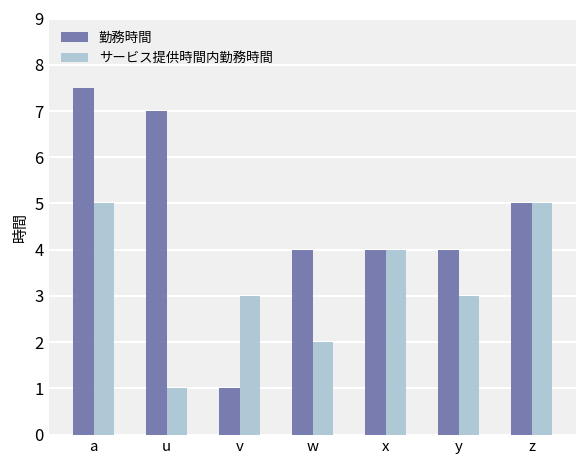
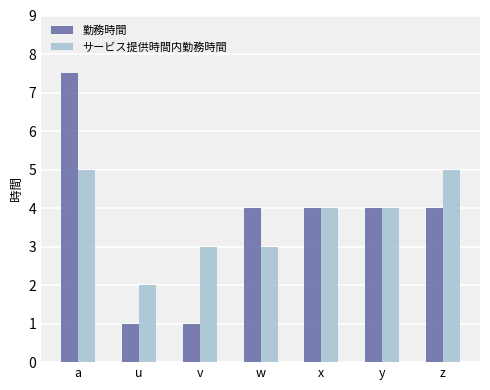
勤務時間, u: 7 -> 1
サービス提供時間内勤務時間, u: 1 -> 2
サービス提供時間内勤務時間, w: 2 -> 3
サービス提供時間内勤務時間, y: 3 -> 4
勤務時間, z: 5 -> 4
